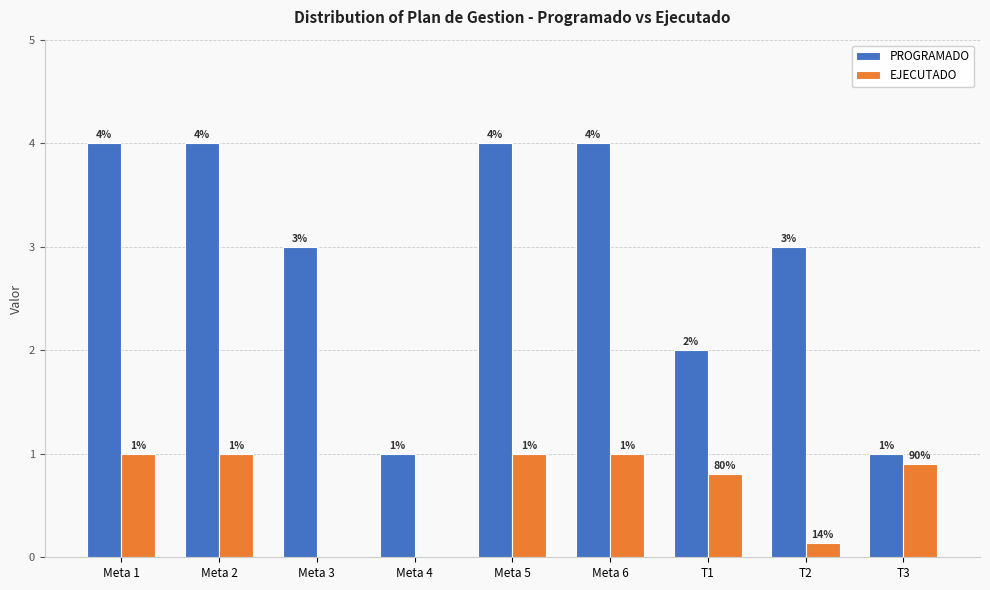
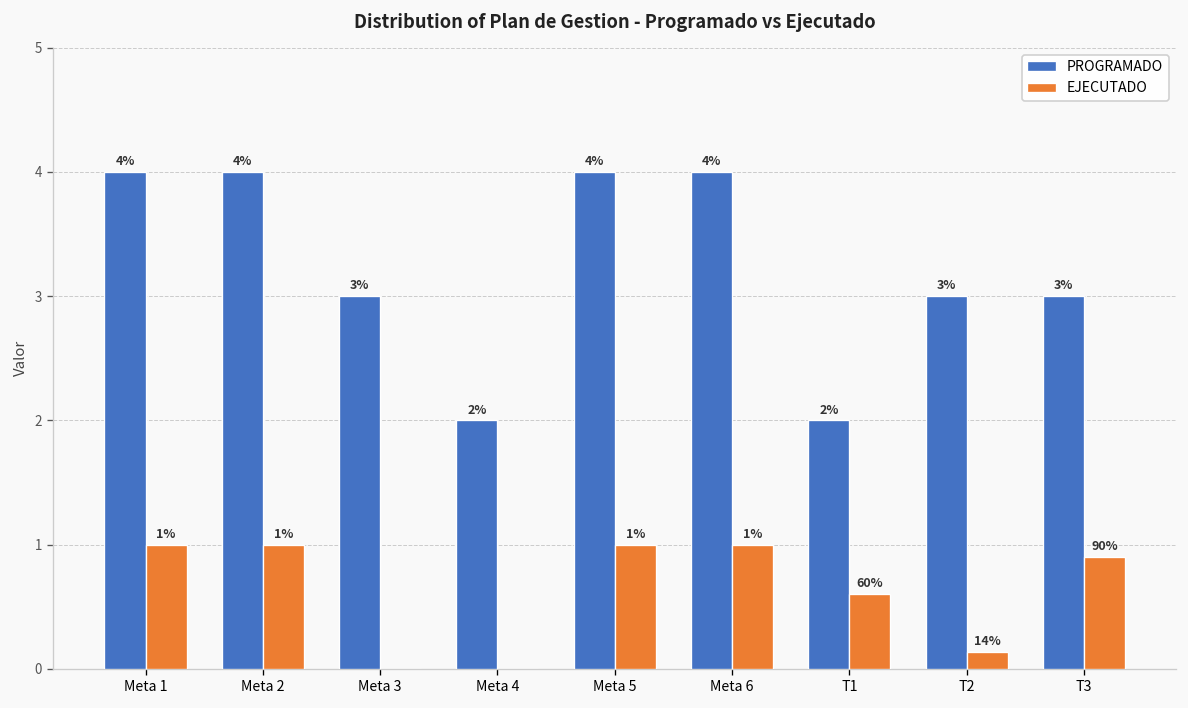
PROGRAMADO, Meta 4: 1% -> 2%
EJECUTADO, T1: 80% -> 60%
PROGRAMADO, T3: 1% -> 3%
